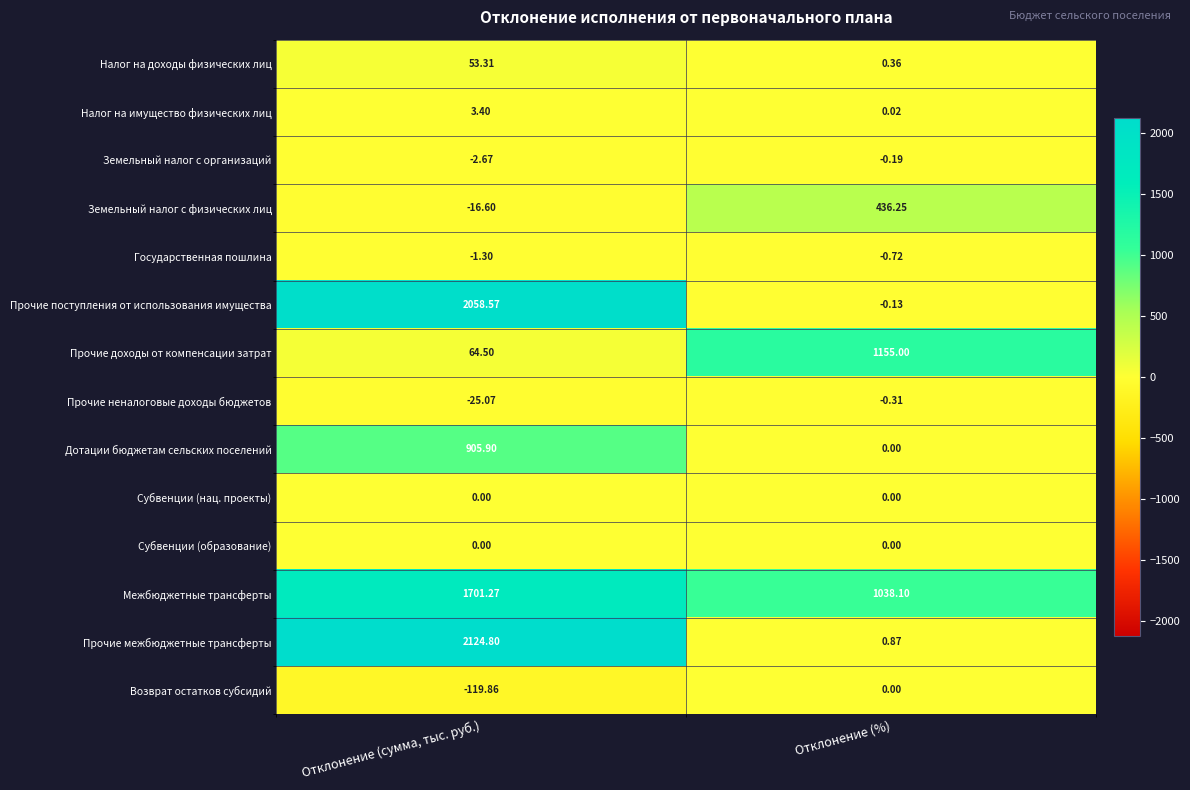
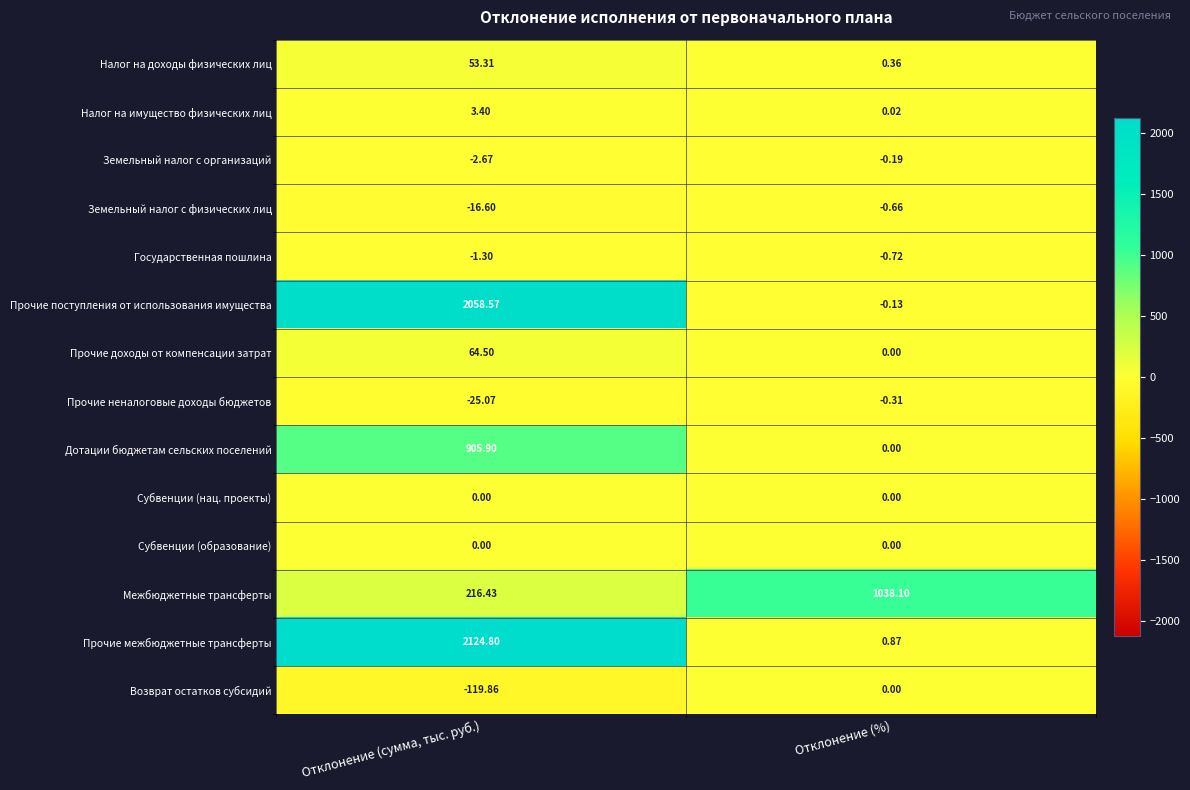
Земельный налог с физических лиц, Отклонение (%): 436.25 -> -0.66
Прочие доходы от компенсации затрат, Отклонение (%): 1155.00 -> 0.00
Межбюджетные трансферты, Отклонение (сумма, тыс. руб.): 1701.27 -> 216.43
